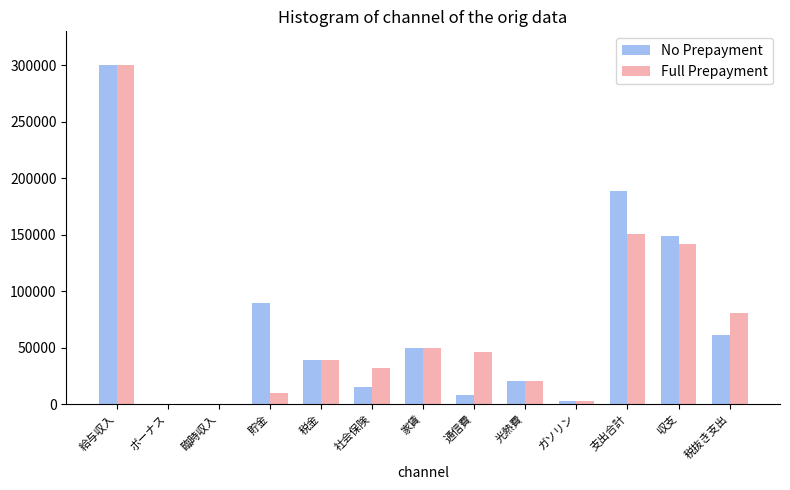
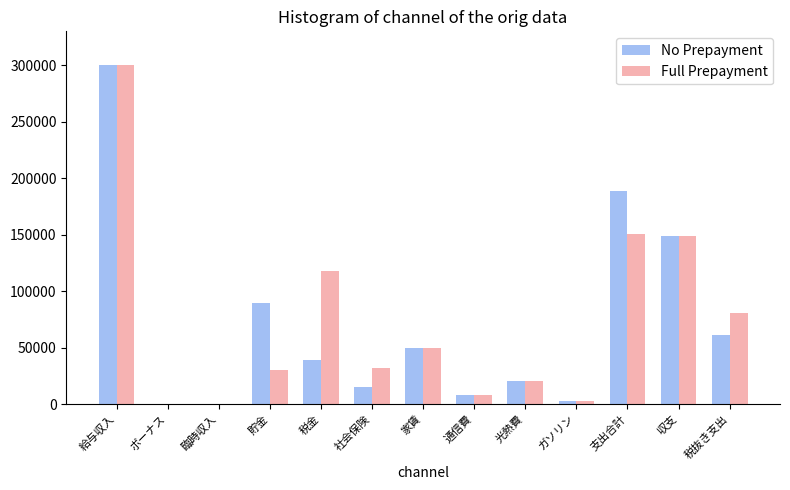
Full Prepayment, 貯金: 10000 -> 31000
Full Prepayment, 税金: 39000 -> 118000
Full Prepayment, 通信費: 46000 -> 8000
Full Prepayment, 収支: 142000 -> 149000
